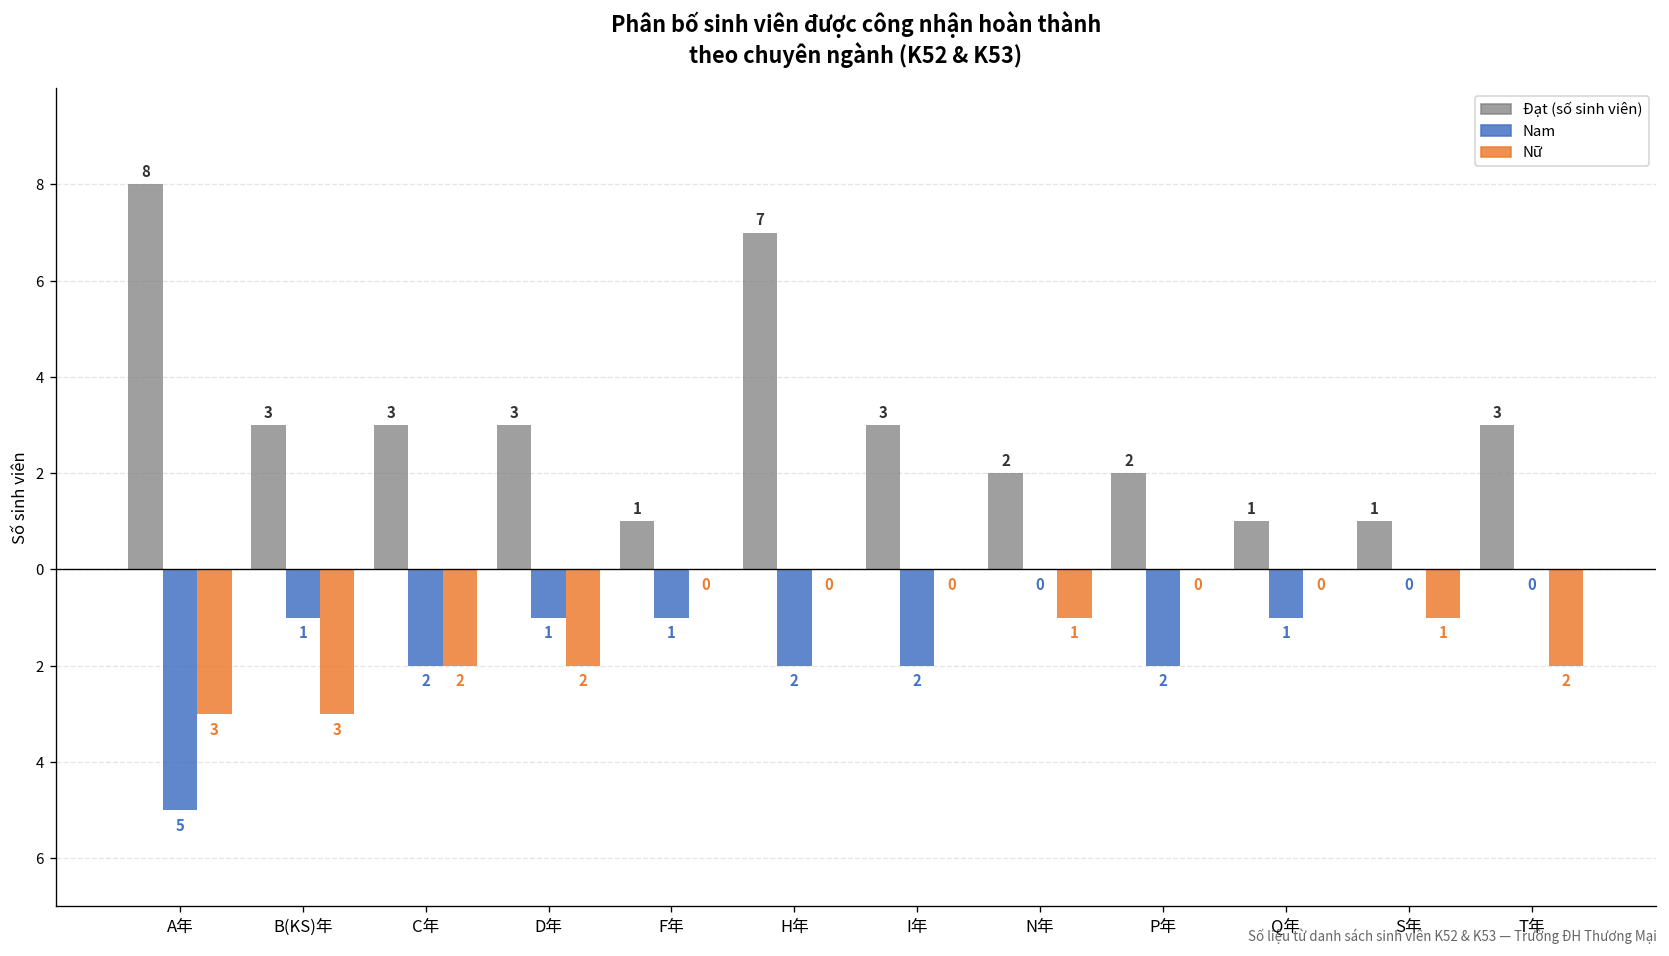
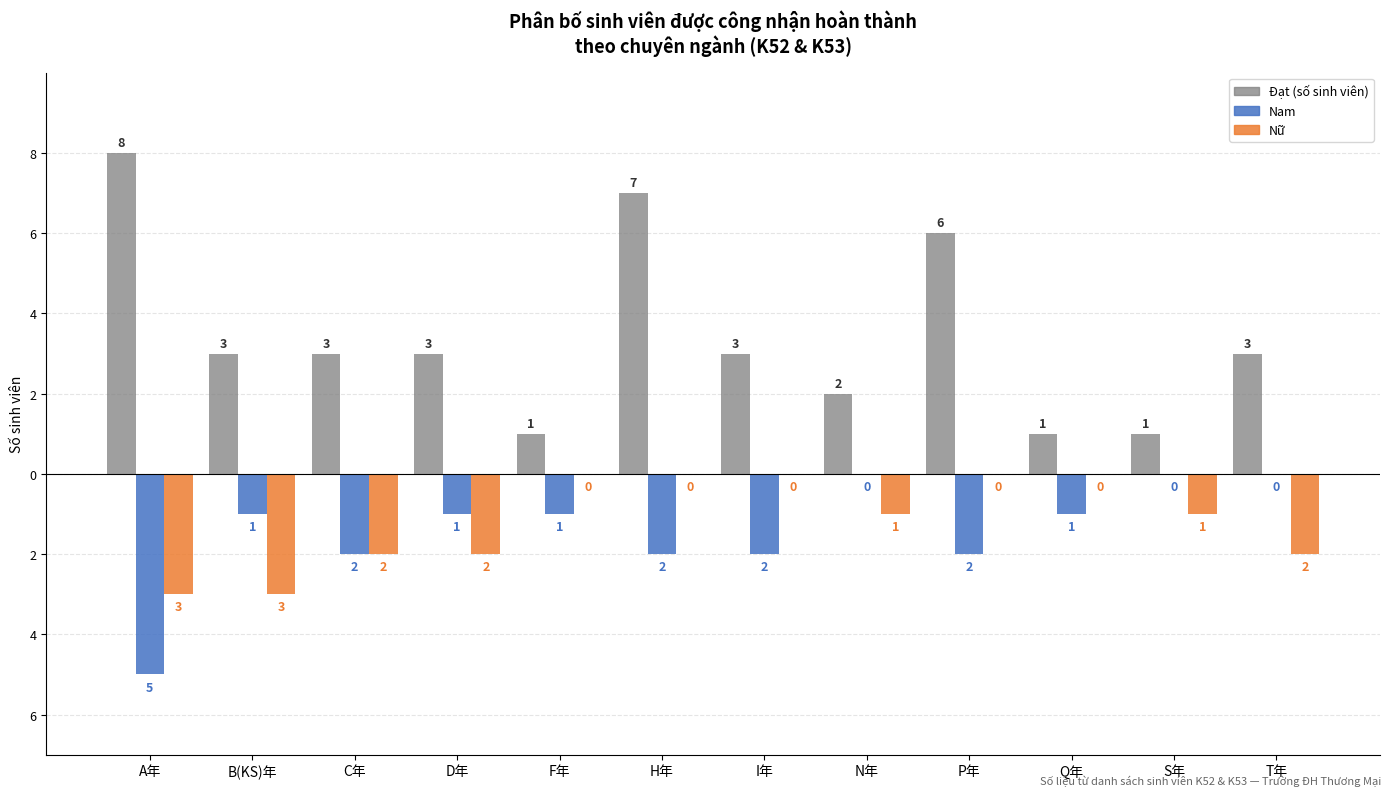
Đạt (số sinh viên), P年: 2 -> 6
